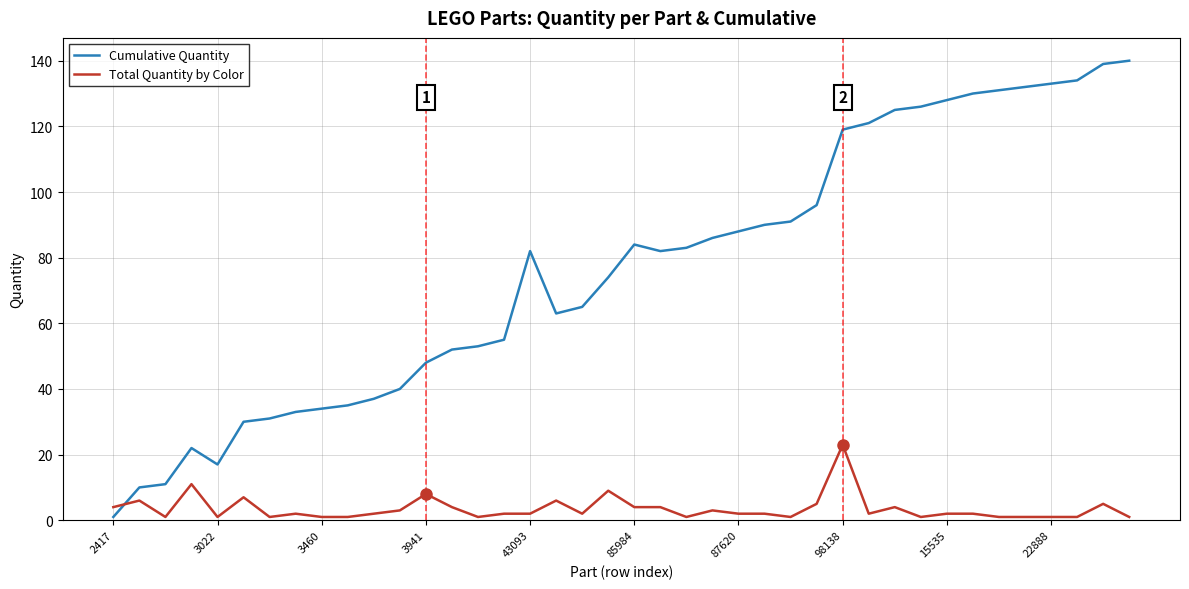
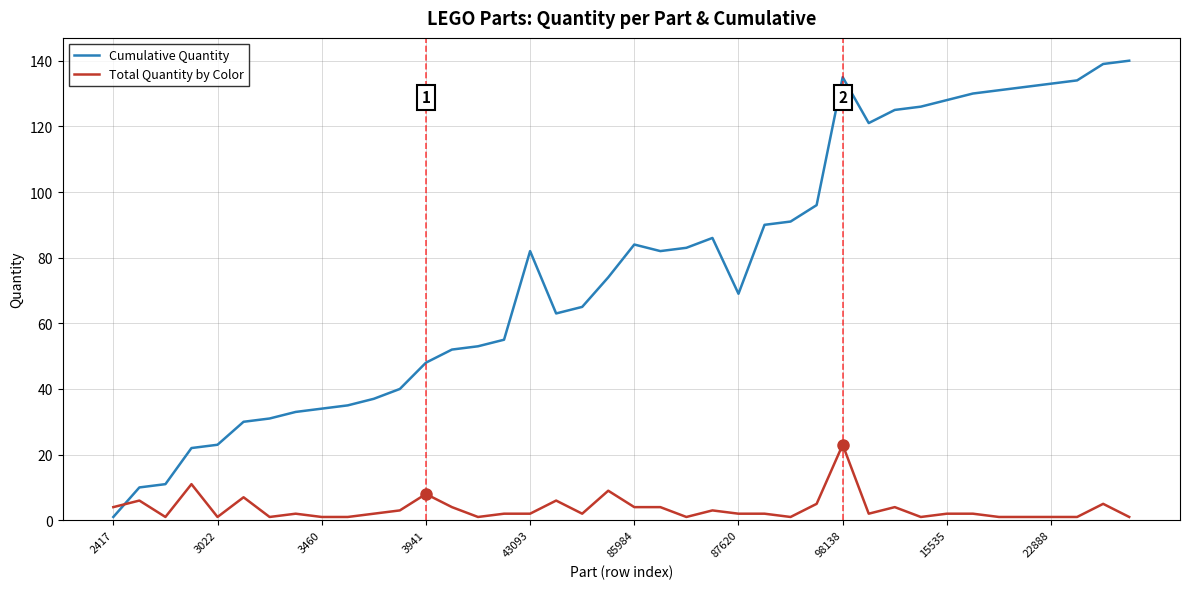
Cumulative Quantity, 3022: 17 -> 23
Cumulative Quantity, 87620: 88 -> 69
Cumulative Quantity, 98138: 119 -> 135
